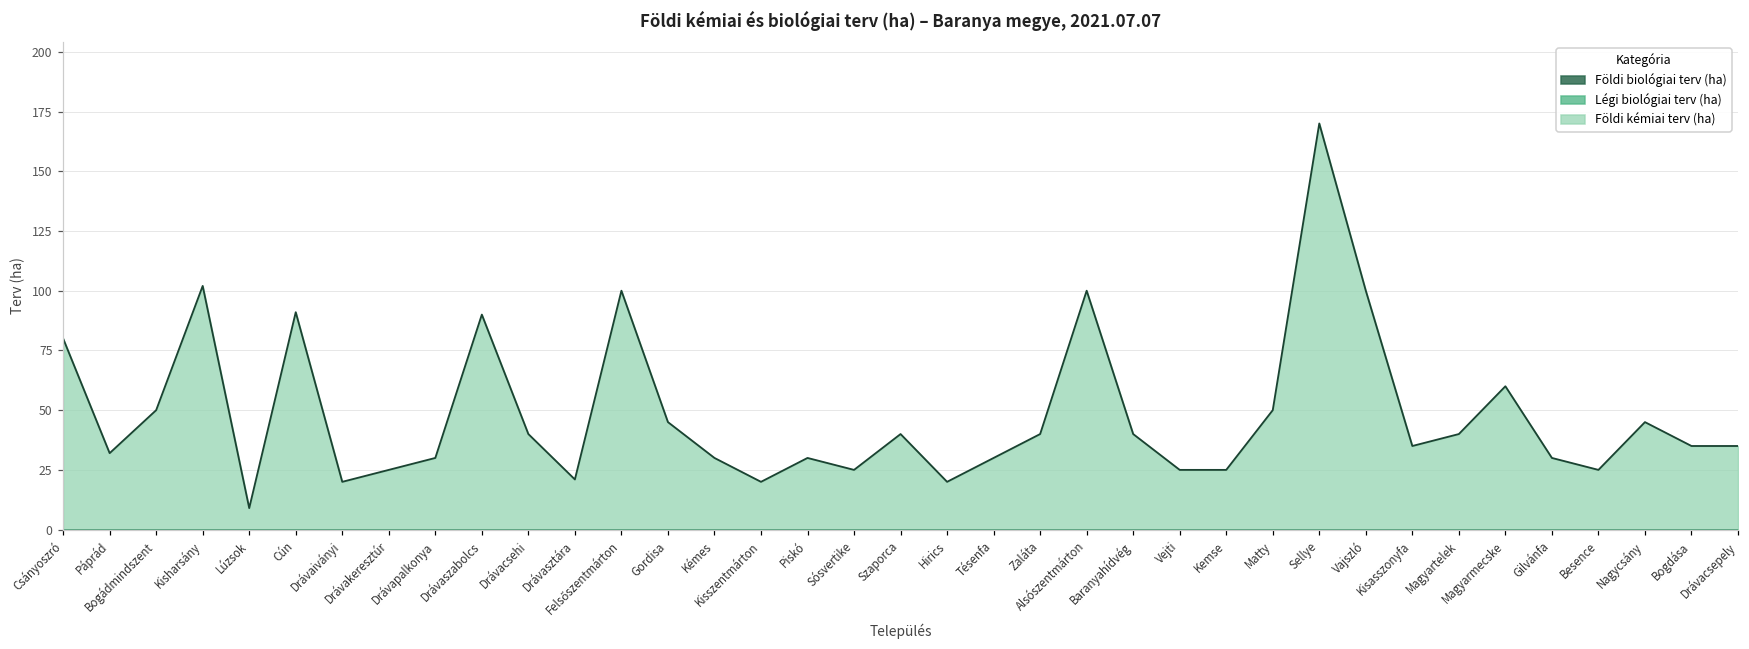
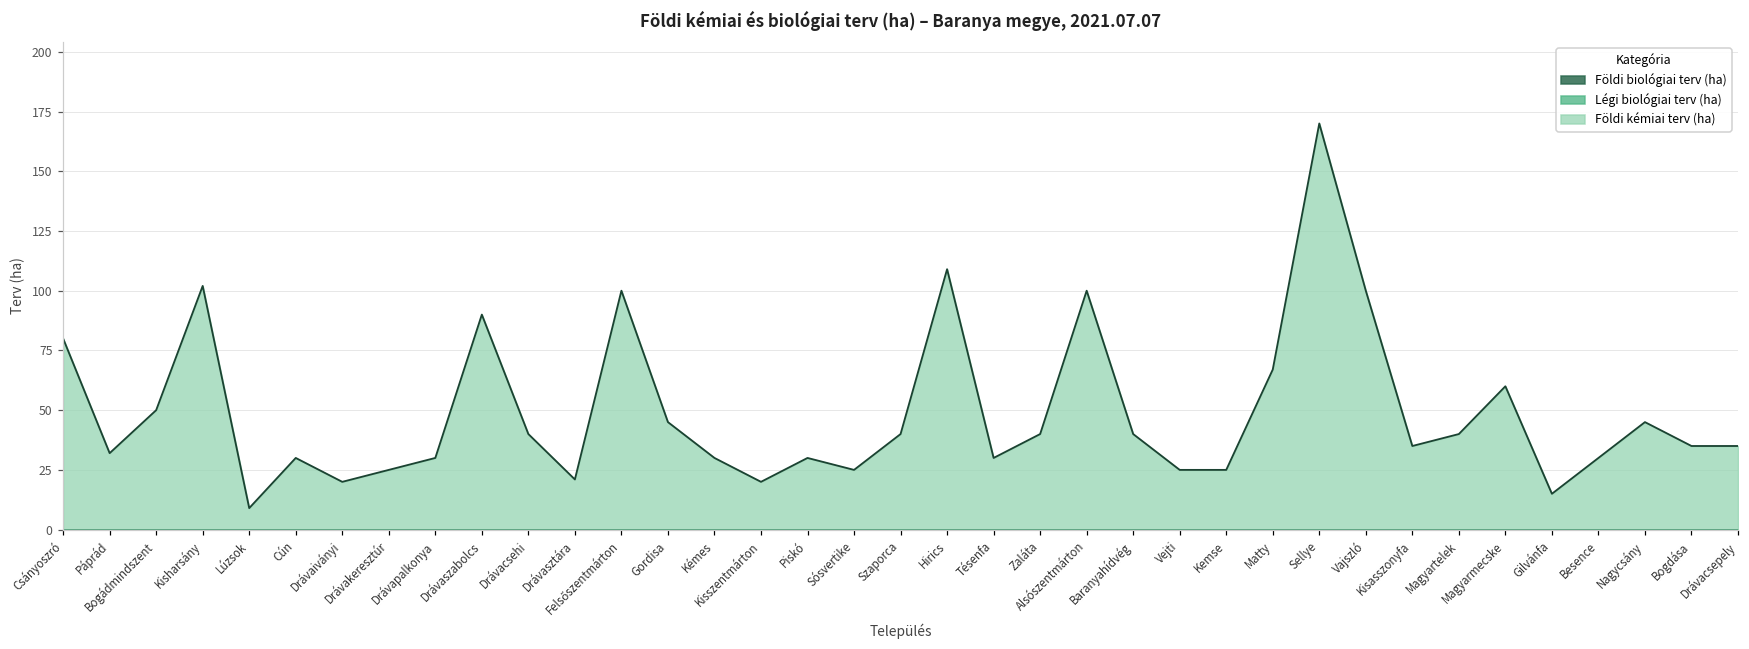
Földi kémiai terv (ha), Cún: 91 -> 30
Földi kémiai terv (ha), Hirics: 20 -> 109
Földi kémiai terv (ha), Matty: 50 -> 67
Földi kémiai terv (ha), Gilvánfa: 30 -> 15
Földi kémiai terv (ha), Besence: 25 -> 30
